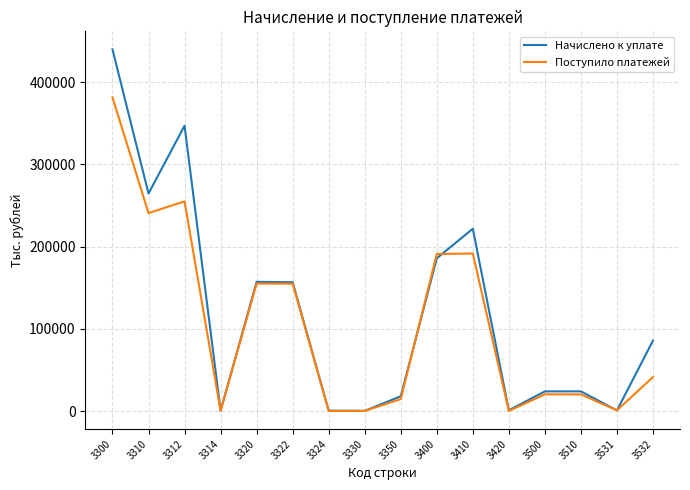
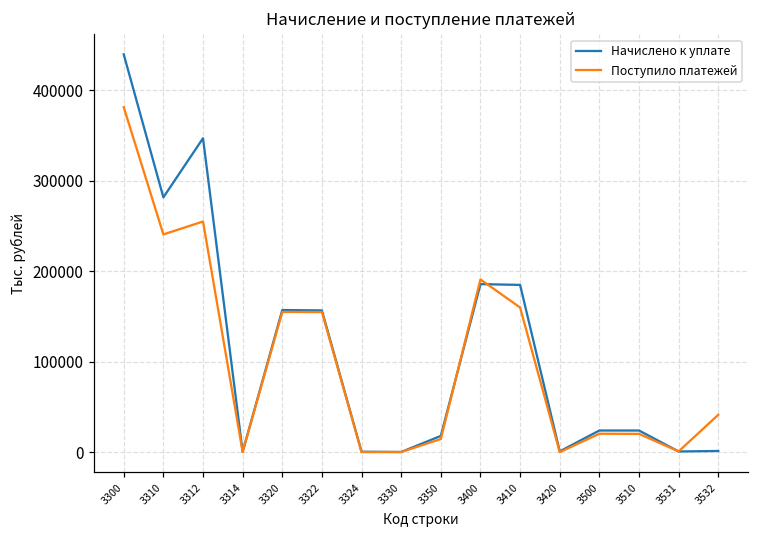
Начислено к уплате, 3310: 260000 -> 280000
Начислено к уплате, 3410: 220000 -> 180000
Поступило платежей, 3410: 190000 -> 160000
Начислено к уплате, 3532: 90000 -> 0
